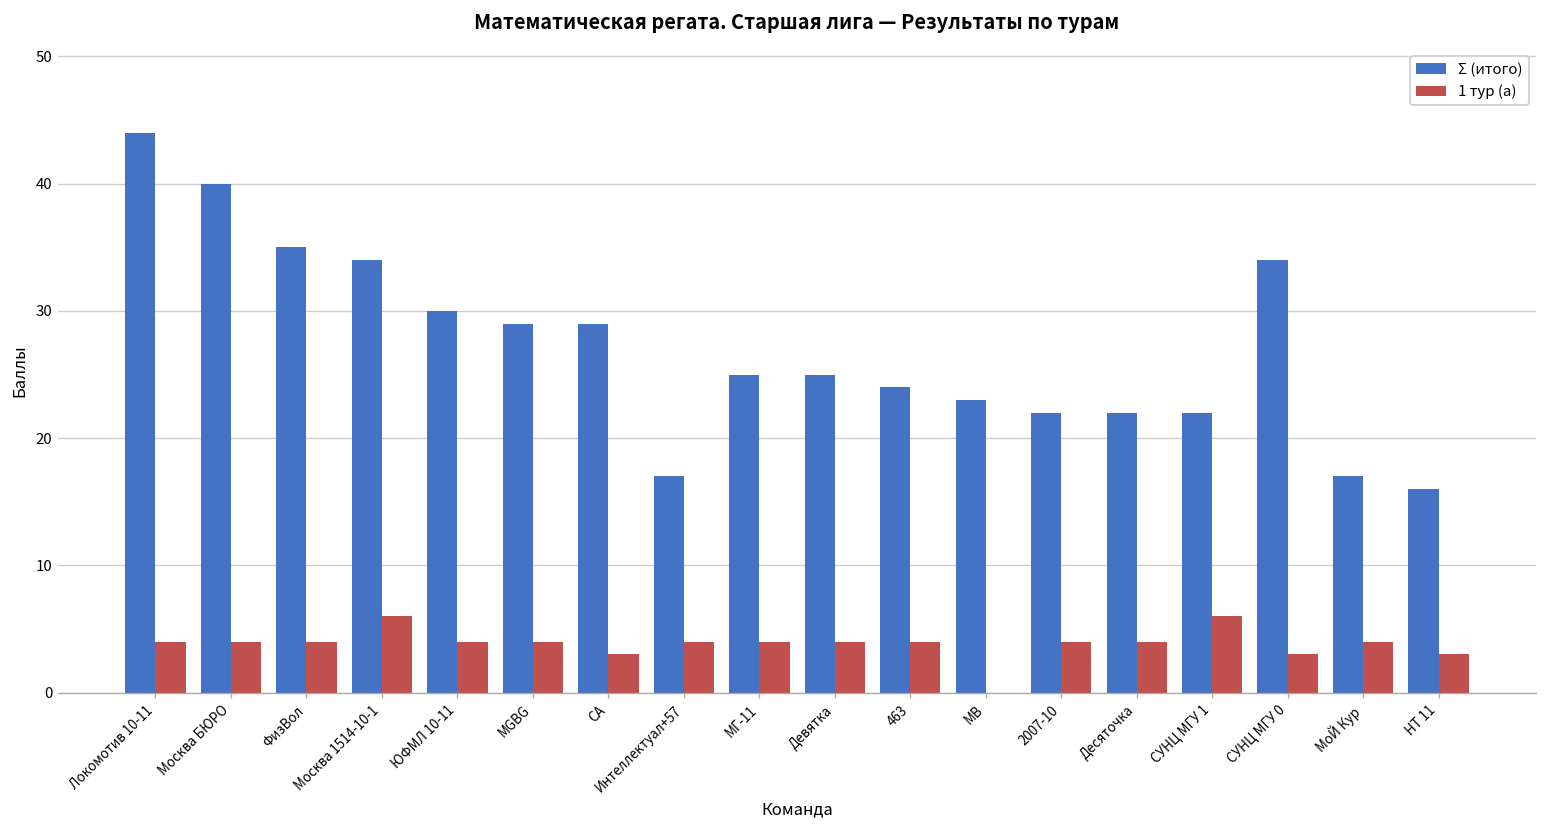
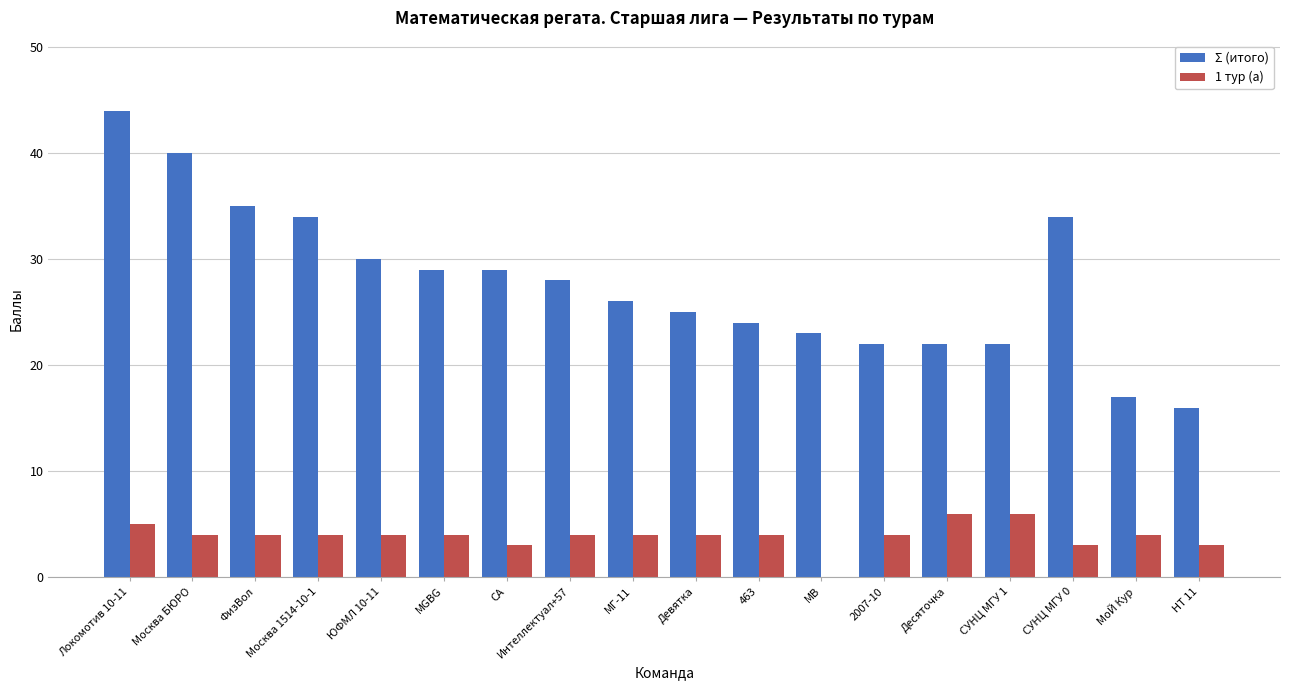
1 тур (a), Локомотив 10-11: 4 -> 5
1 тур (a), Москва 1514-10-1: 6 -> 4
Σ (итого), Интеллектуал+57: 17 -> 28
Σ (итого), МГ-11: 25 -> 26
1 тур (a), Десяточка: 4 -> 6
